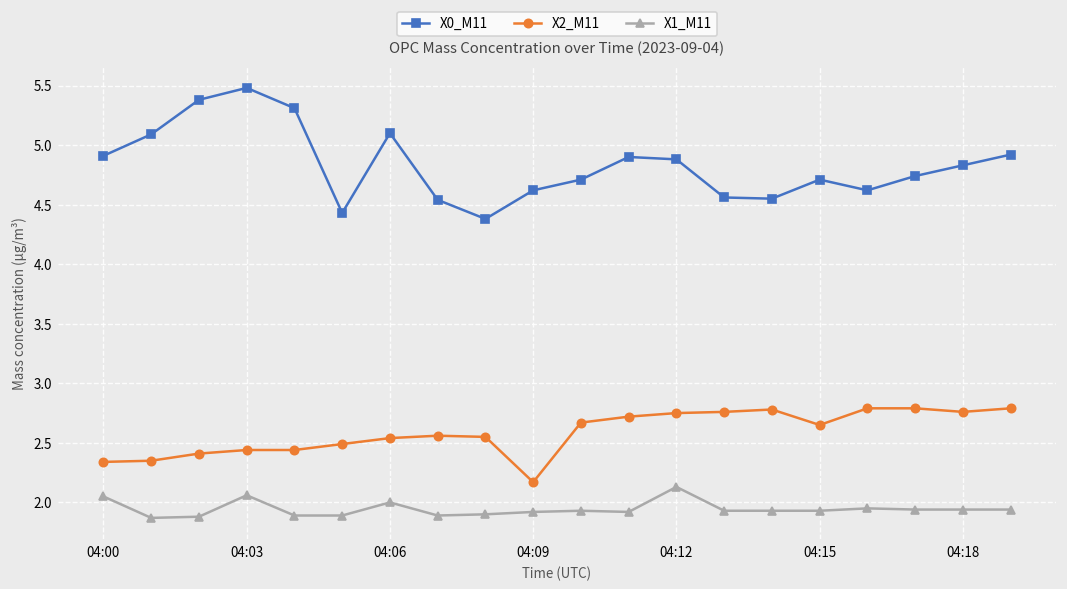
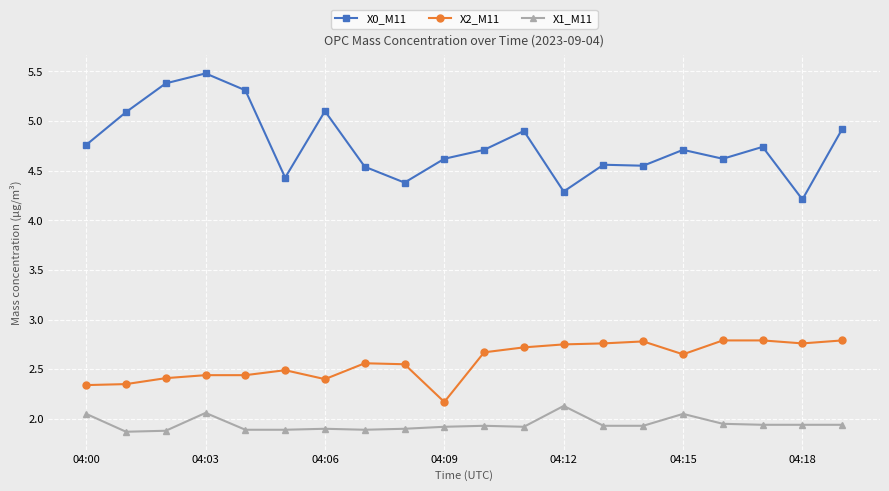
X0_M11, 04:00: 4.9 -> 4.8
X2_M11, 04:06: 2.5 -> 2.4
X1_M11, 04:06: 2.0 -> 1.9
X0_M11, 04:12: 4.9 -> 4.3
X1_M11, 04:15: 1.9 -> 2.1
X0_M11, 04:18: 4.8 -> 4.2
